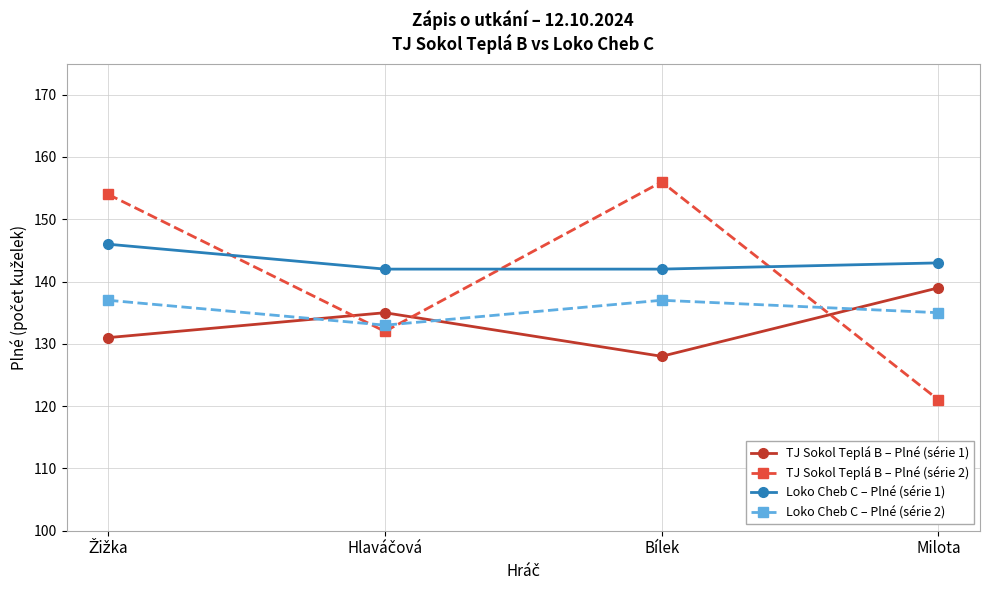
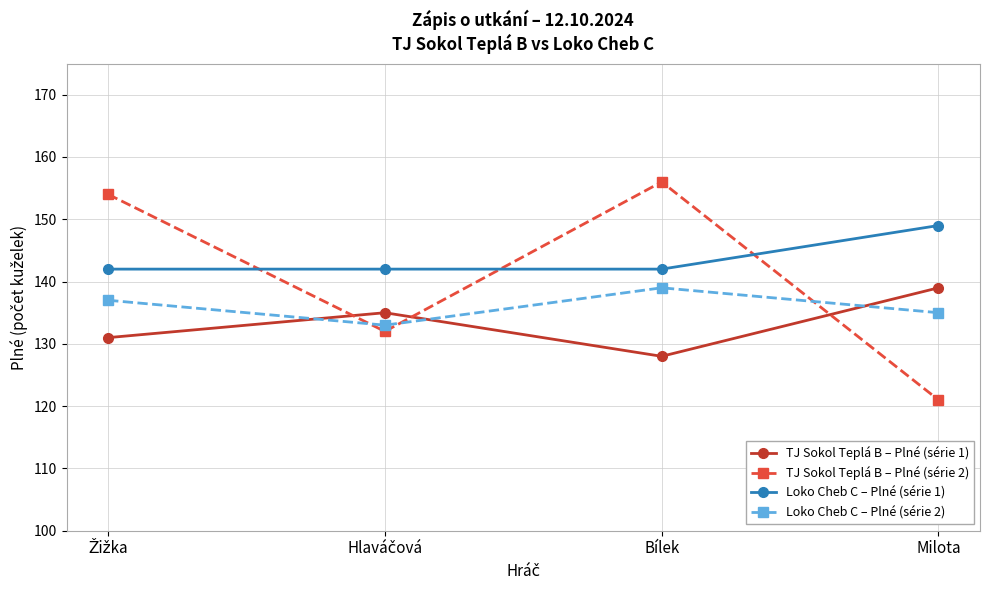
Loko Cheb C – Plné (série 1), Žižka: 146 -> 142
Loko Cheb C – Plné (série 2), Bílek: 137 -> 139
Loko Cheb C – Plné (série 1), Milota: 143 -> 149
